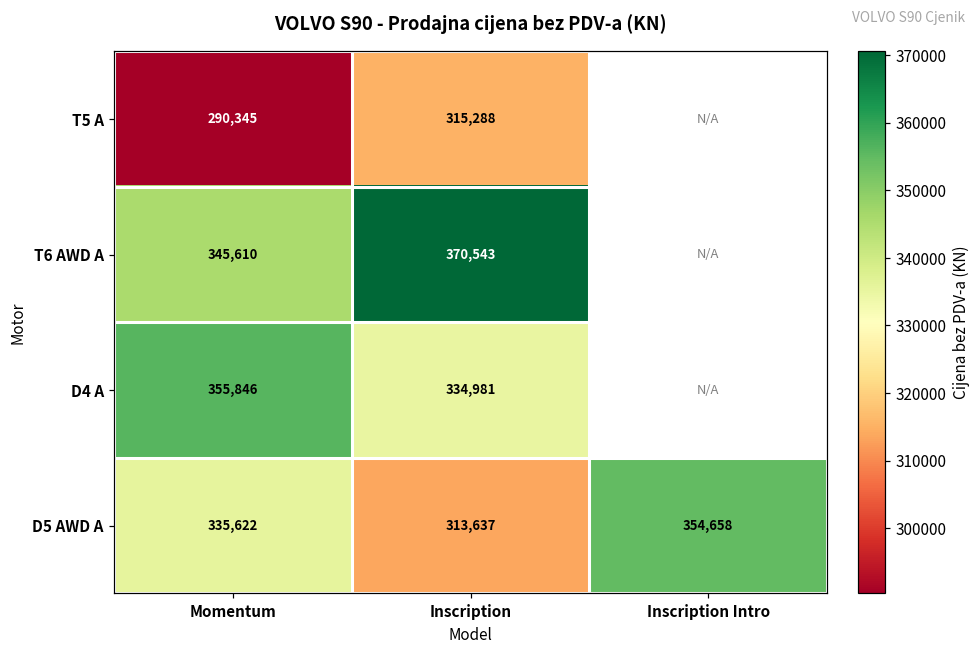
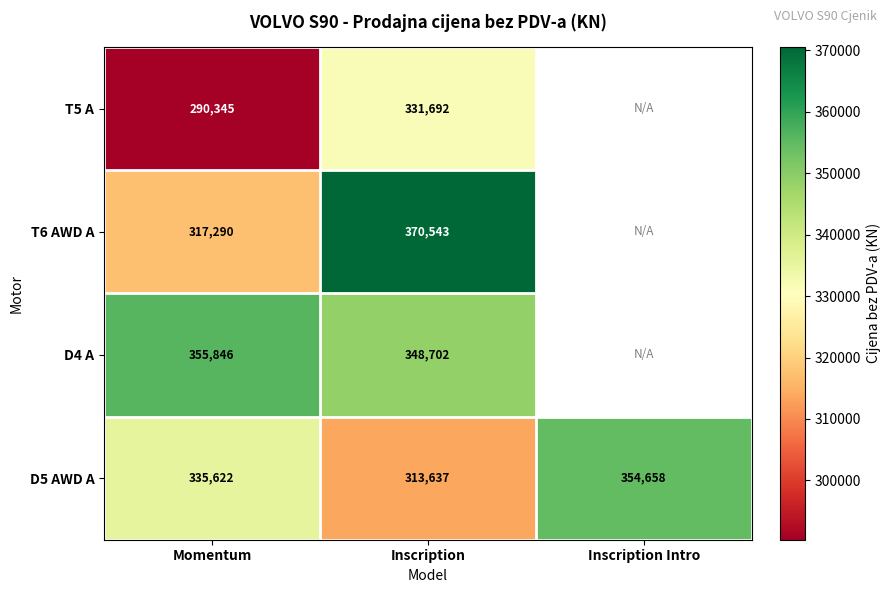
T5 A, Inscription: 315,288 -> 331,692
T6 AWD A, Momentum: 345,610 -> 317,290
D4 A, Inscription: 334,981 -> 348,702
